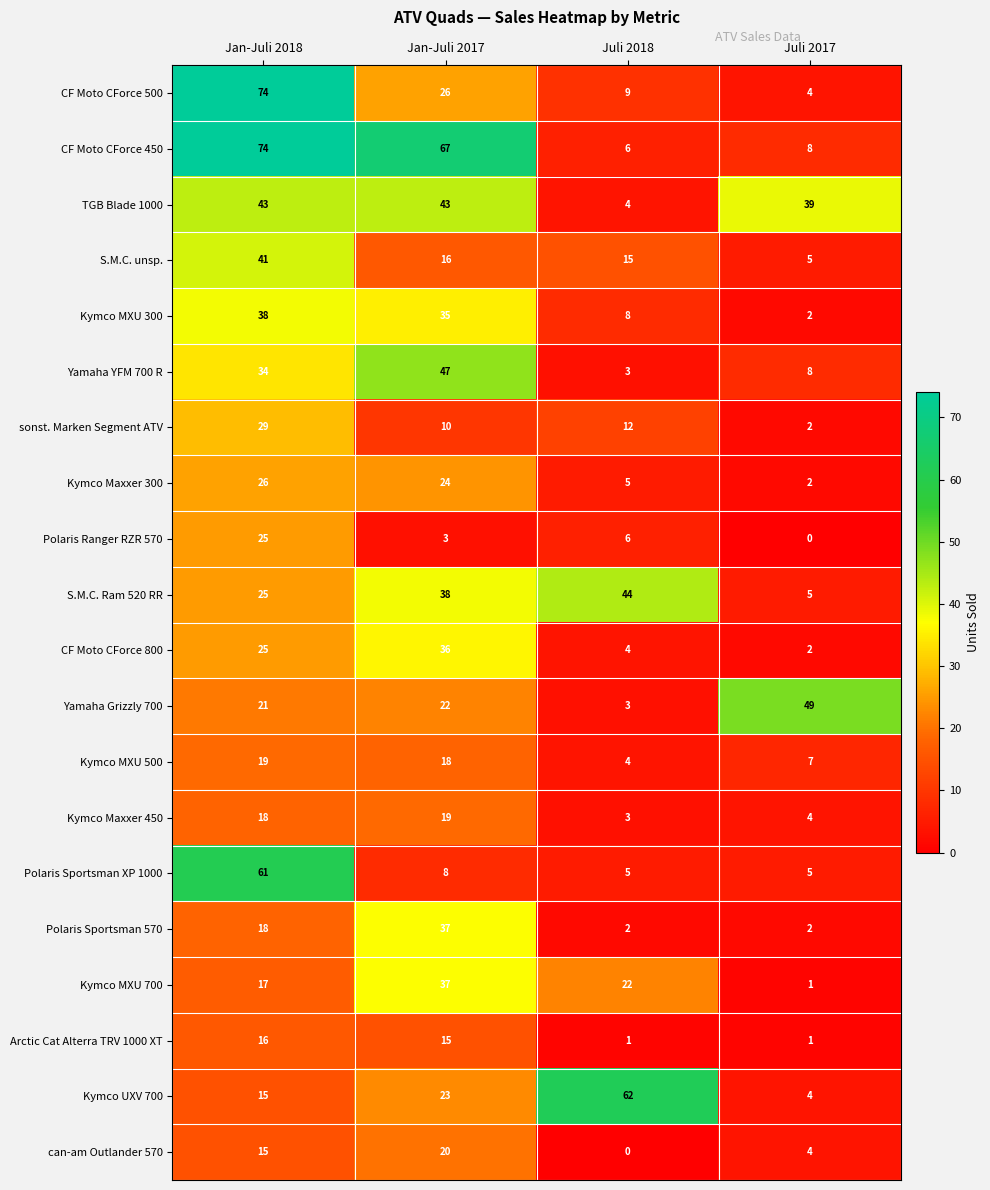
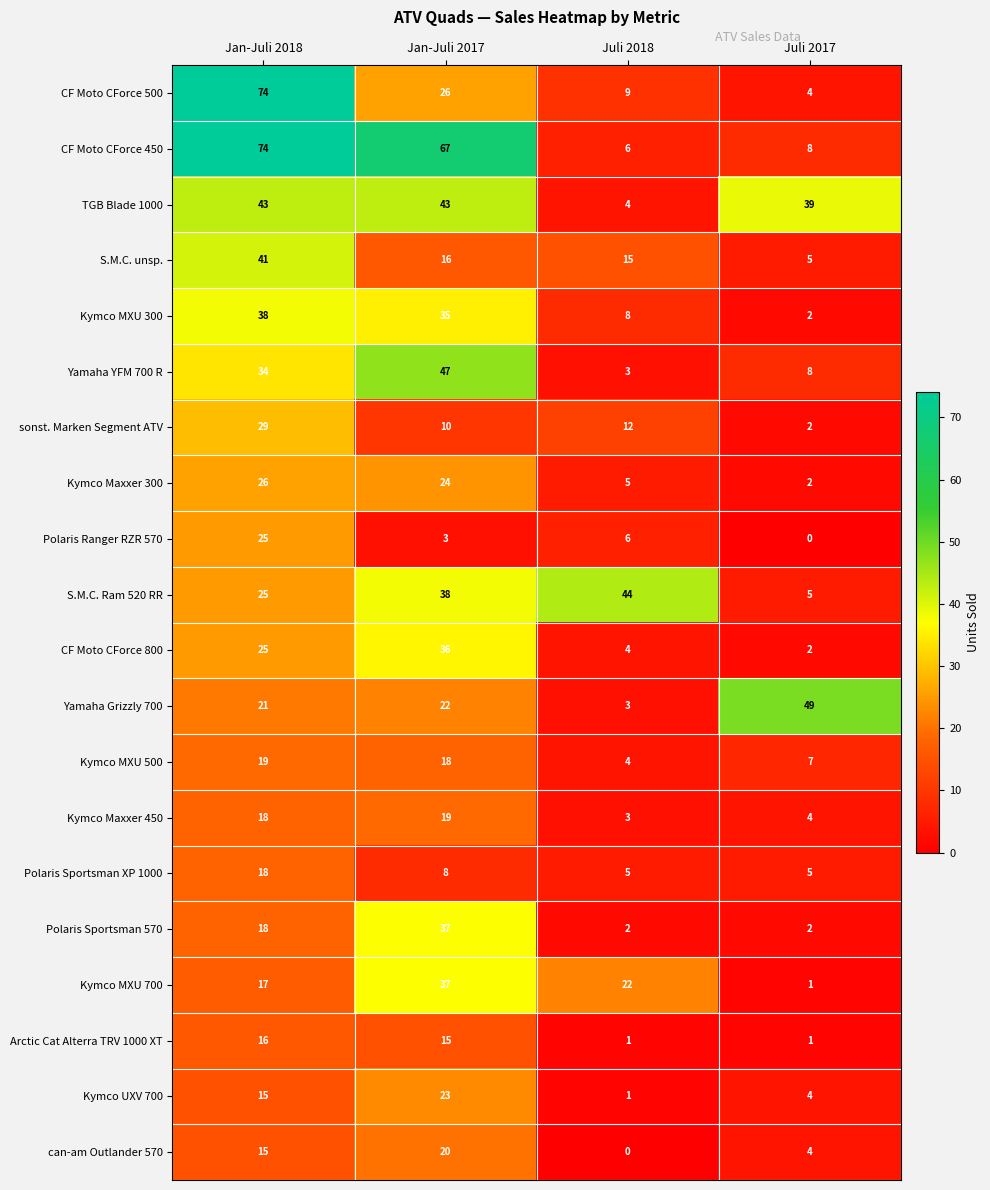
Polaris Sportsman XP 1000, Jan-Juli 2018: 61 -> 18
Kymco UXV 700, Juli 2018: 62 -> 1
